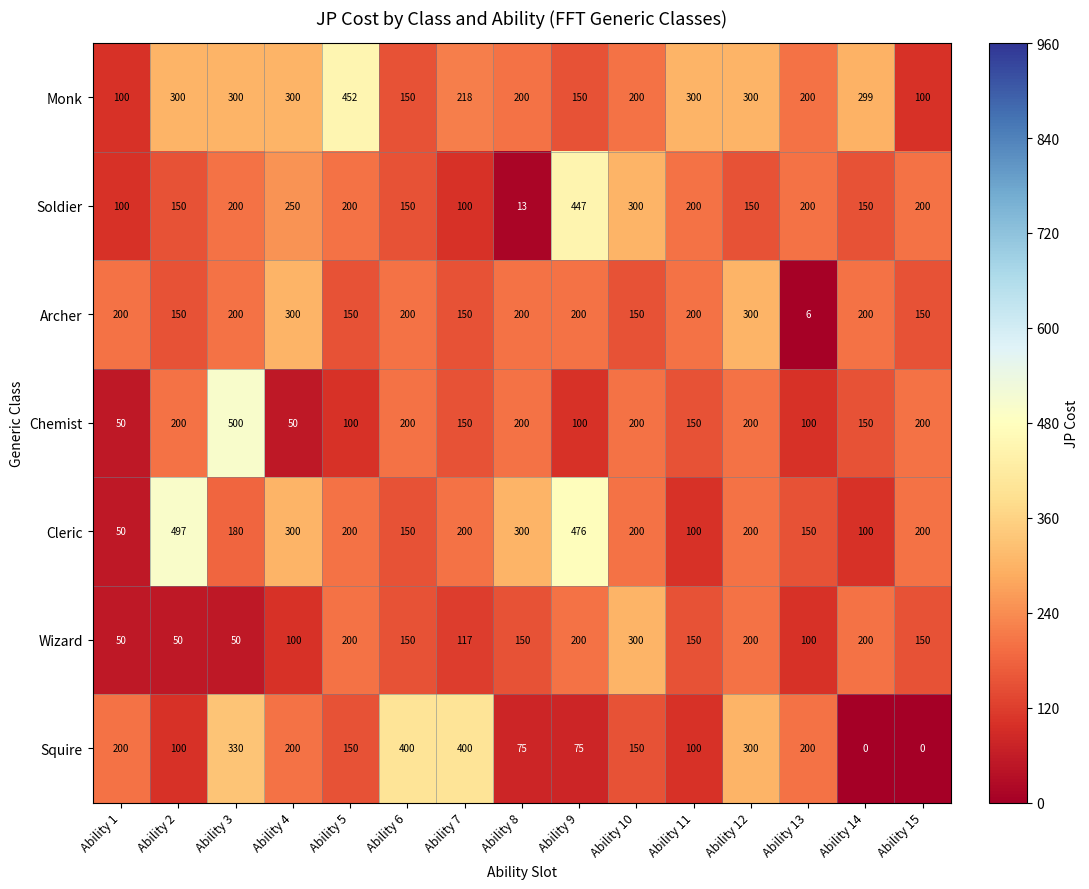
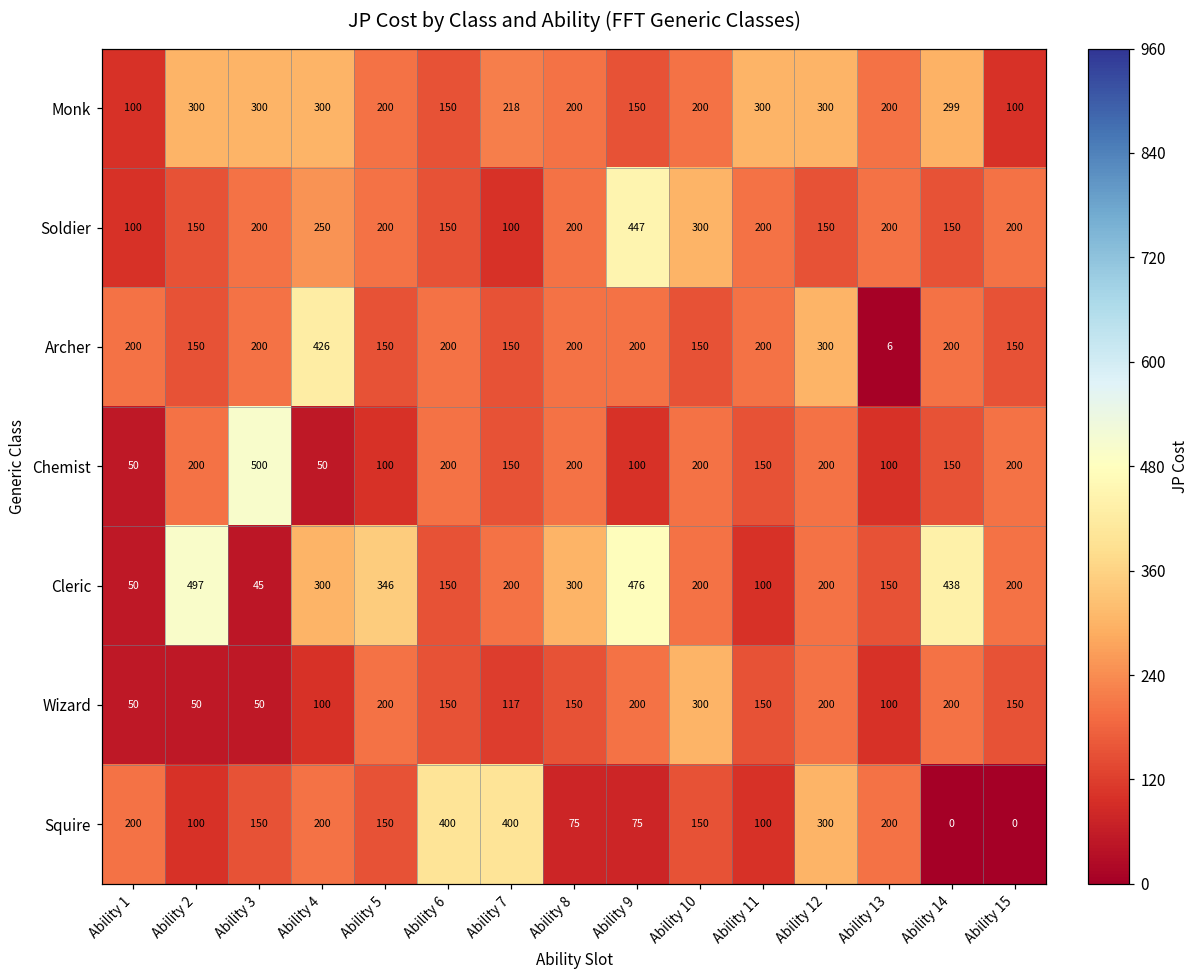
Monk, Ability 5: 452 -> 200
Soldier, Ability 8: 13 -> 200
Archer, Ability 4: 300 -> 426
Cleric, Ability 3: 180 -> 45
Cleric, Ability 5: 200 -> 346
Cleric, Ability 14: 100 -> 438
Squire, Ability 3: 330 -> 150
